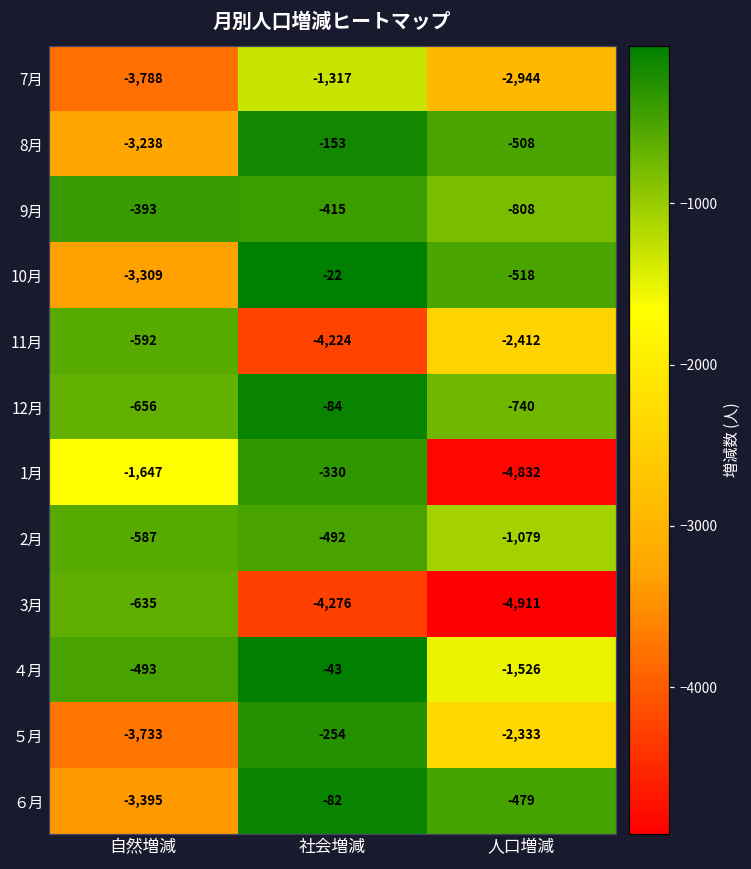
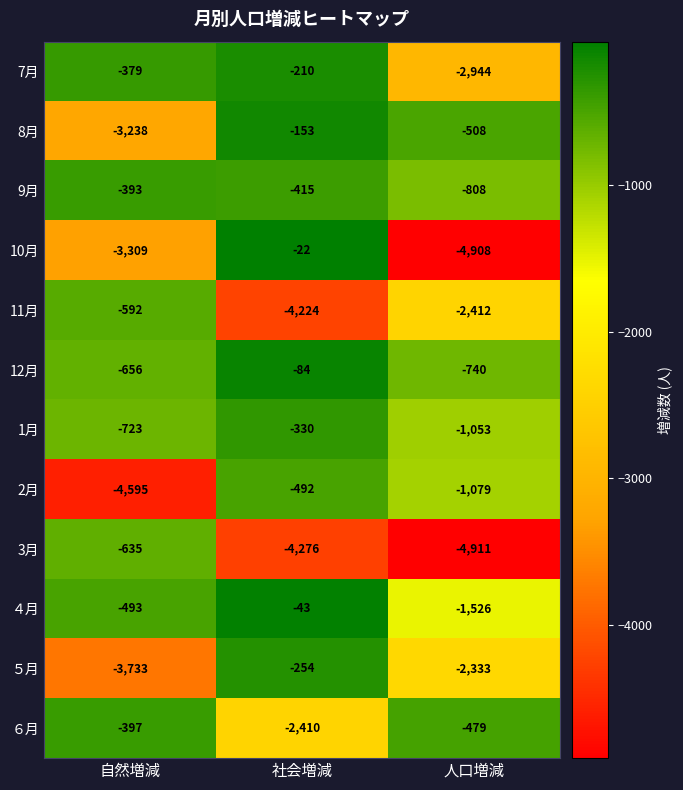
7月, 自然増減: -3,788 -> -379
7月, 社会増減: -1,317 -> -210
10月, 人口増減: -518 -> -4,908
1月, 自然増減: -1,647 -> -723
1月, 人口増減: -4,832 -> -1,053
2月, 自然増減: -587 -> -4,595
６月, 自然増減: -3,395 -> -397
６月, 社会増減: -82 -> -2,410
